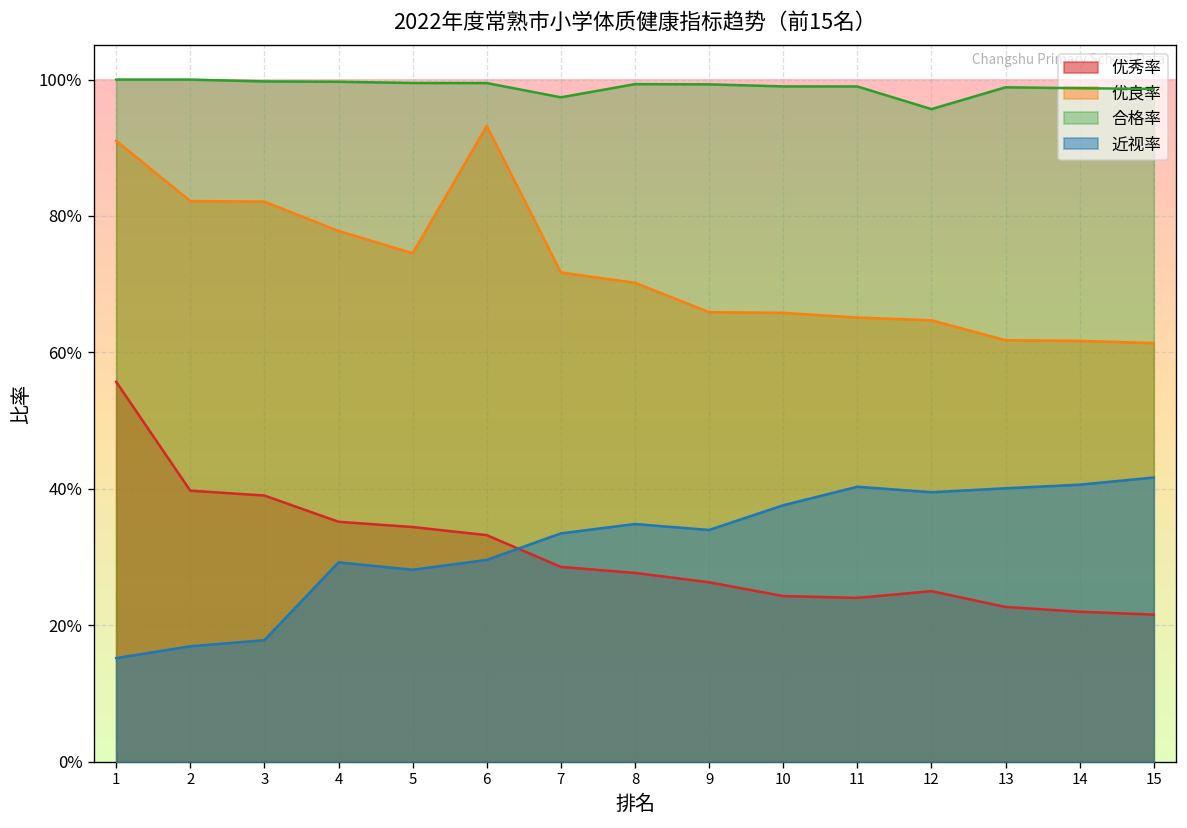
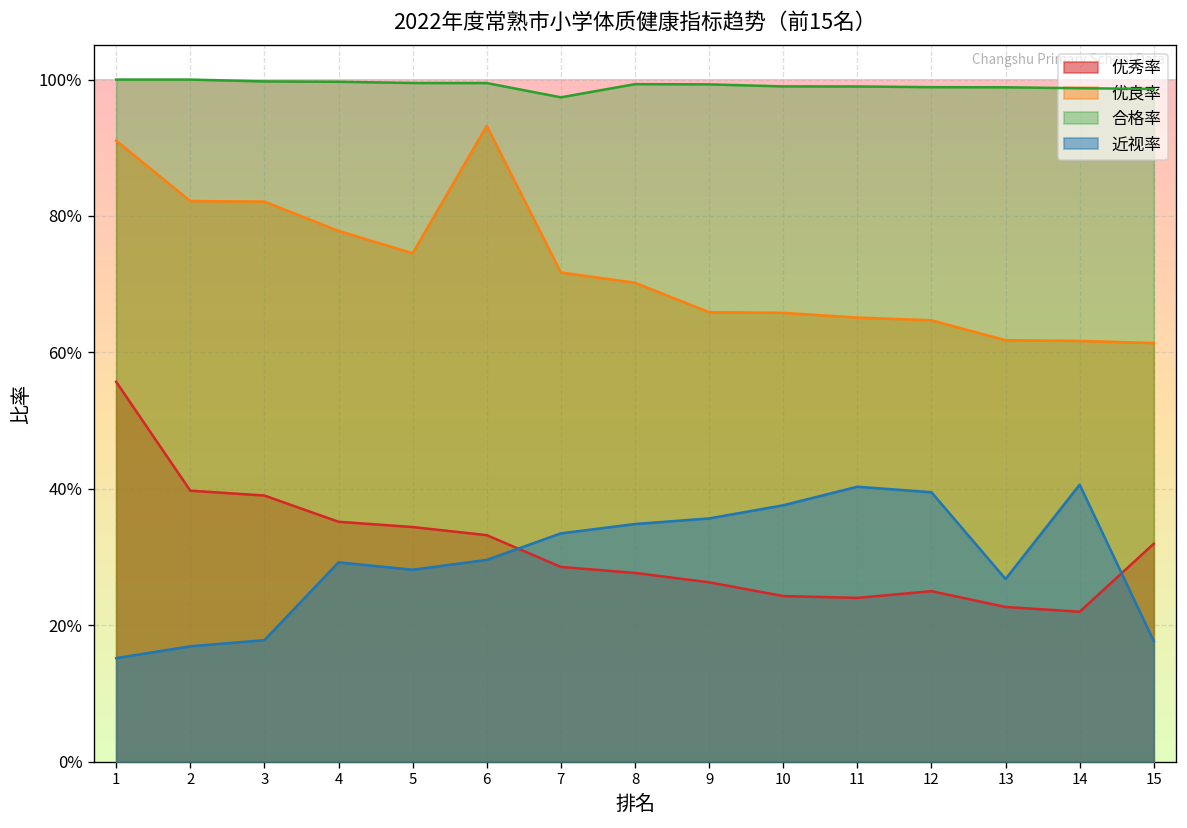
近视率, 9: 34% -> 36%
合格率, 12: 96% -> 99%
近视率, 13: 40% -> 27%
优秀率, 15: 22% -> 32%
近视率, 15: 42% -> 18%
